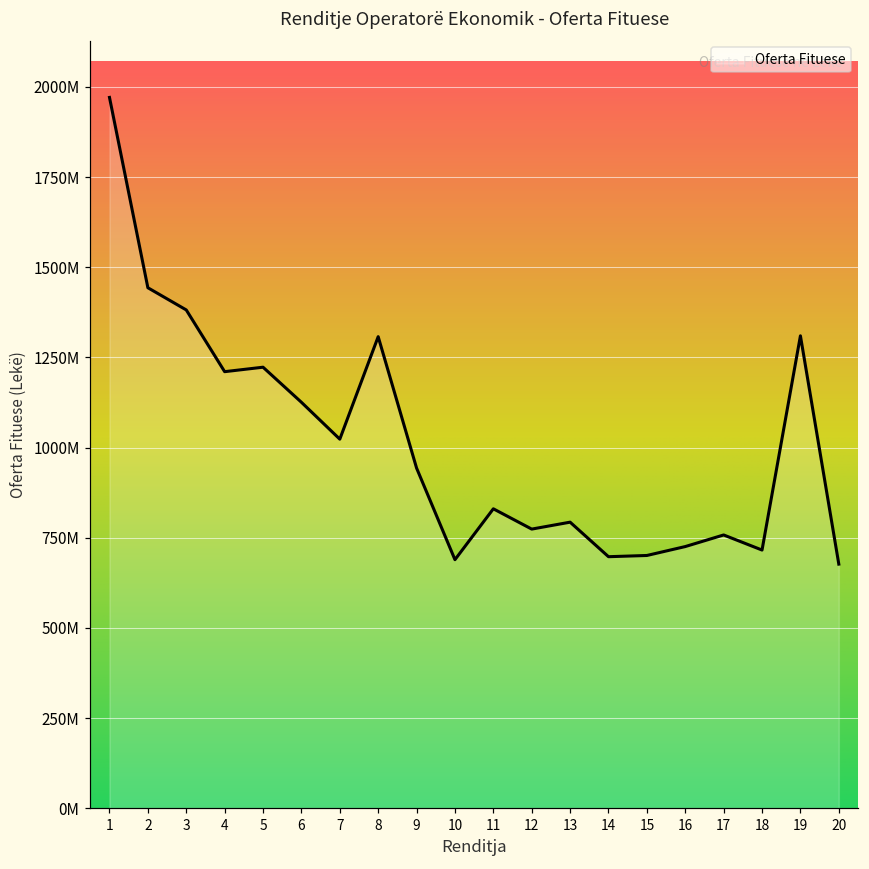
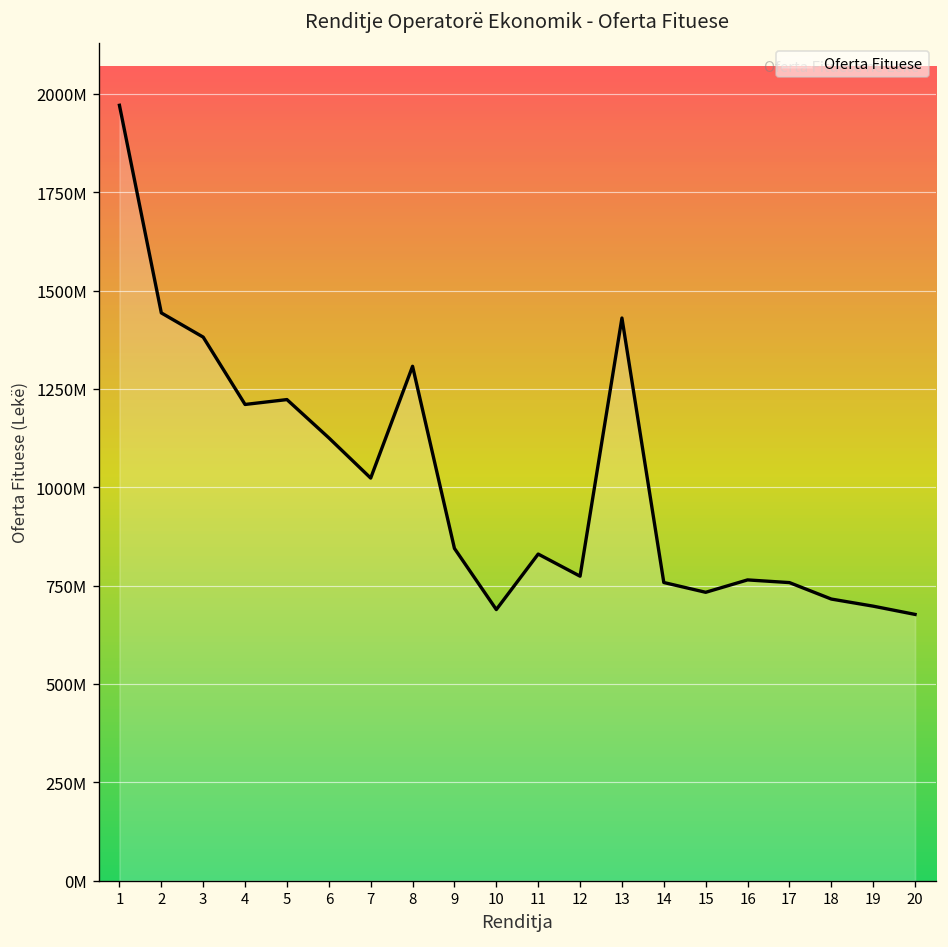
9: 940000000 -> 840000000
13: 790000000 -> 1430000000
14: 700000000 -> 760000000
15: 700000000 -> 730000000
16: 730000000 -> 760000000
19: 1310000000 -> 700000000
